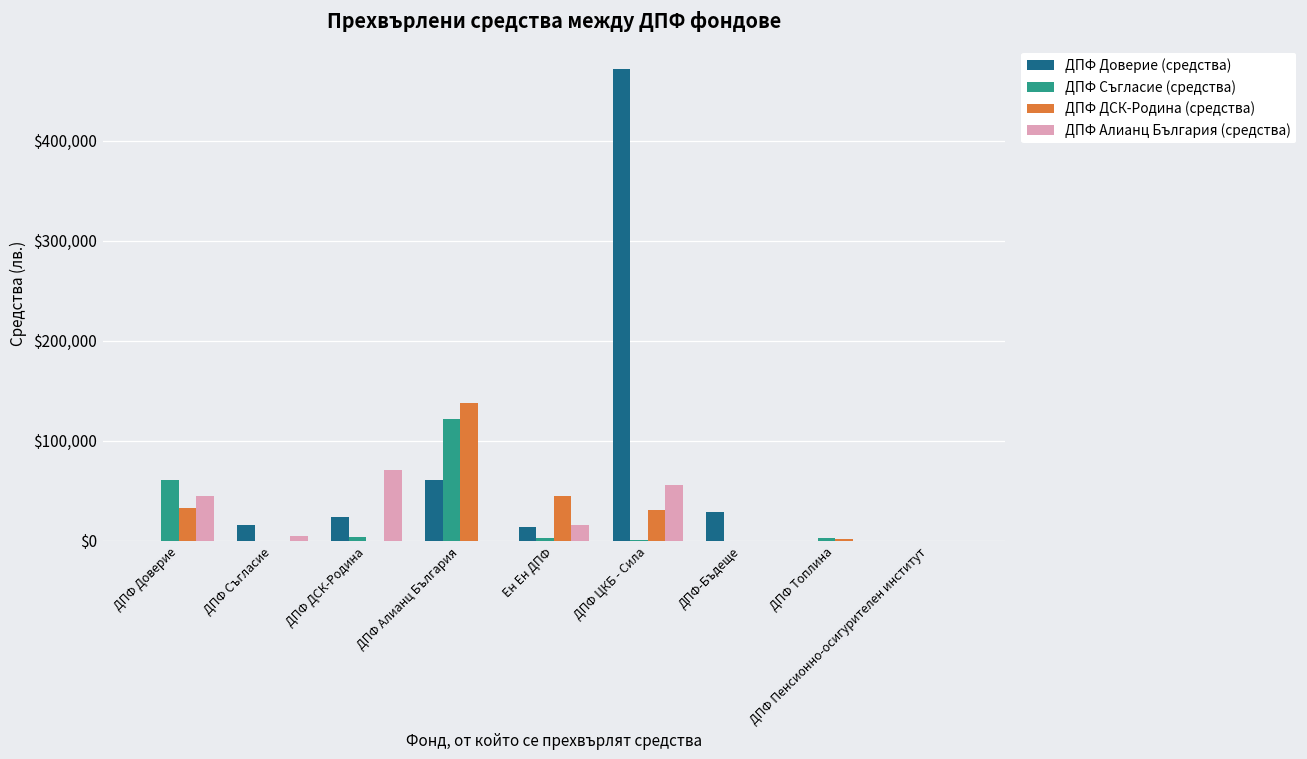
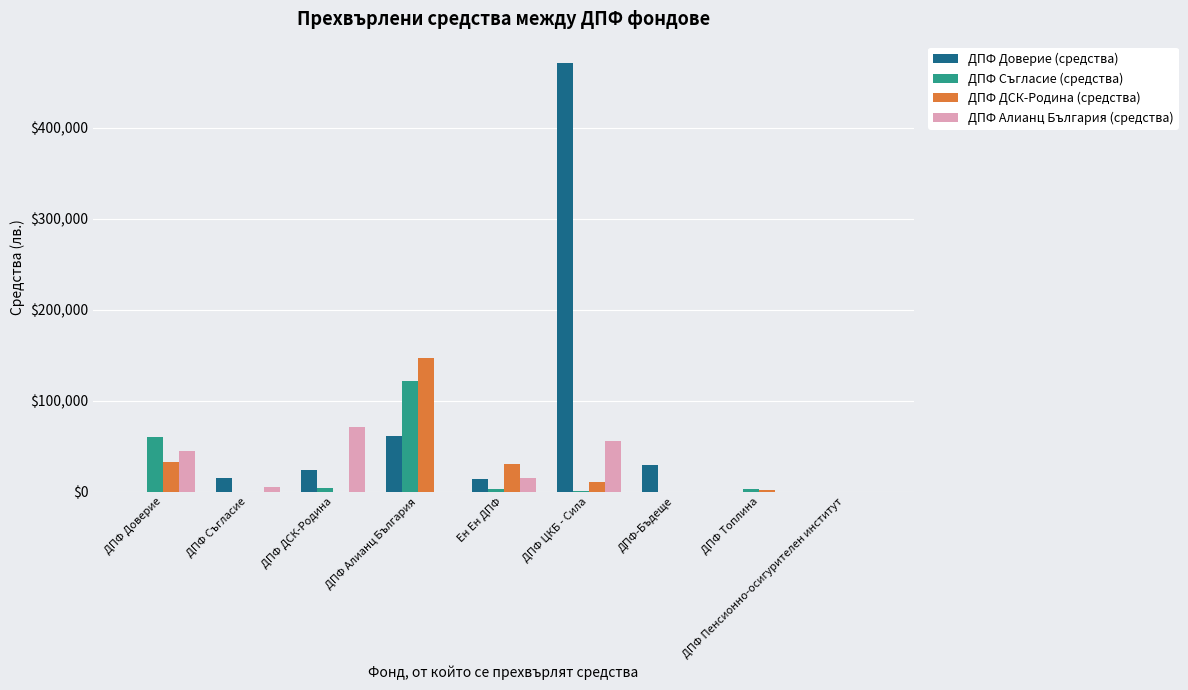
ДПФ ДСК-Родина (средства), ДПФ Алианц България: $140,000 -> $150,000
ДПФ ДСК-Родина (средства), Ен Ен ДПФ: $50,000 -> $30,000
ДПФ ДСК-Родина (средства), ДПФ ЦКБ - Сила: $30,000 -> $10,000
